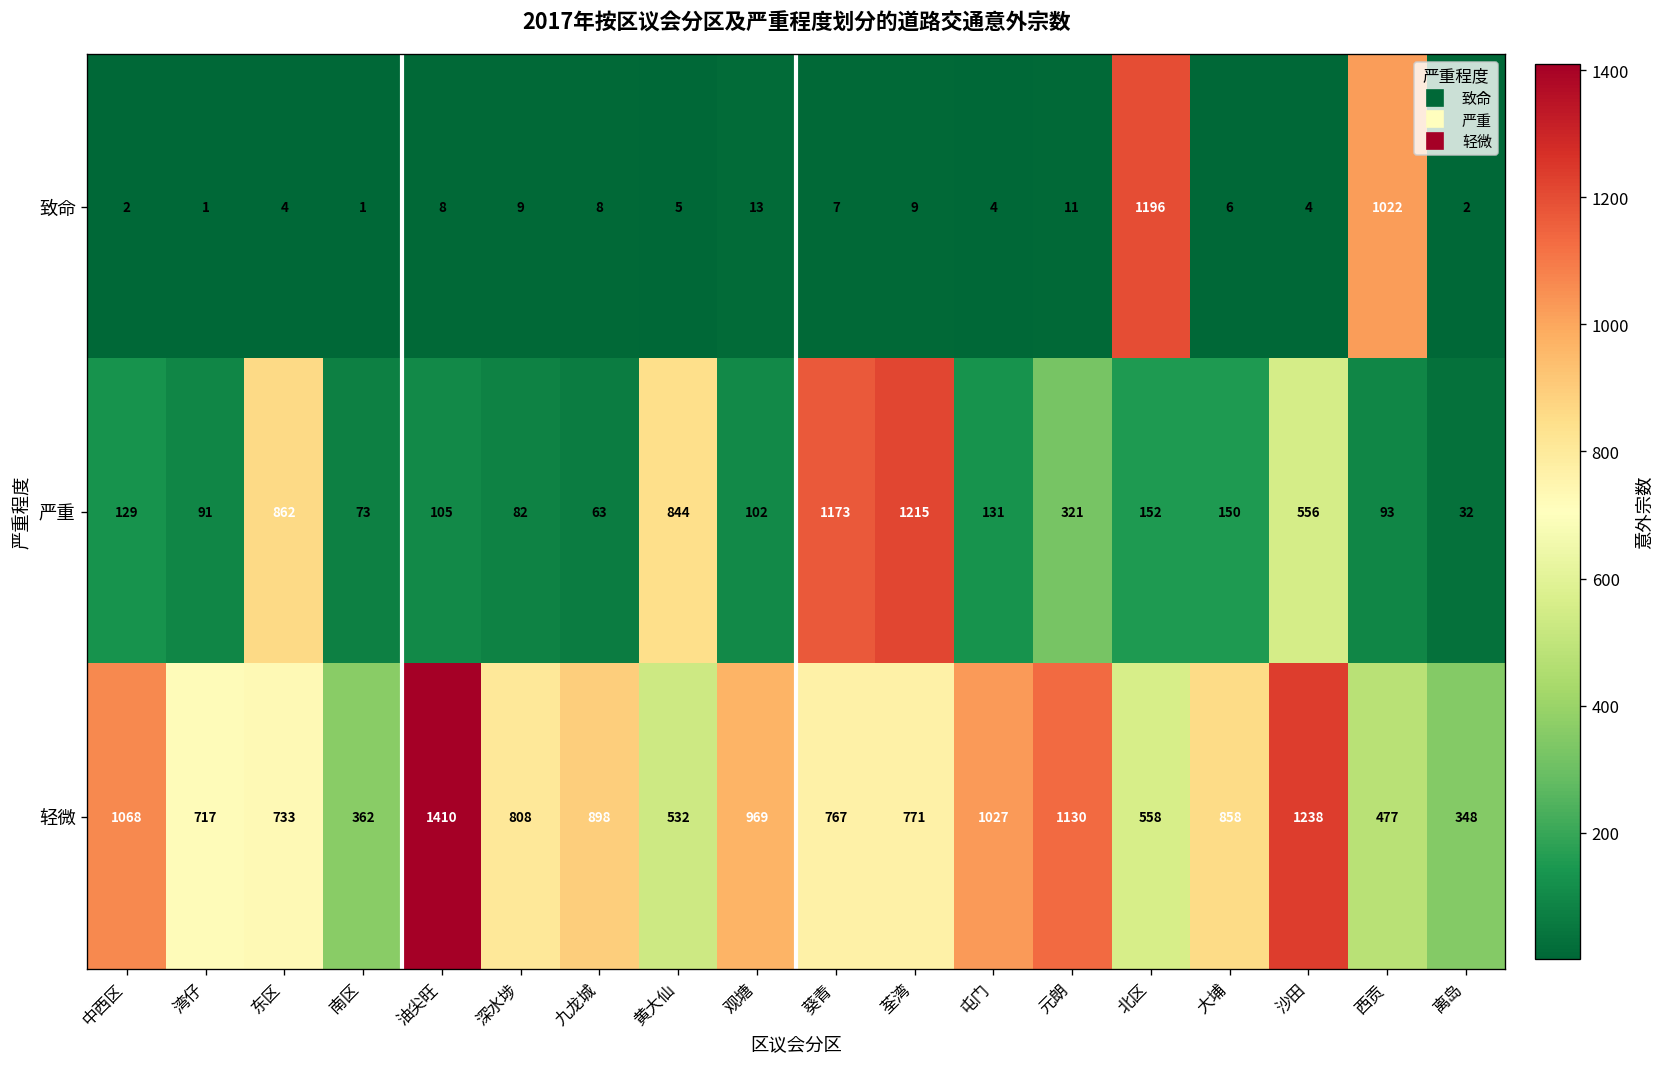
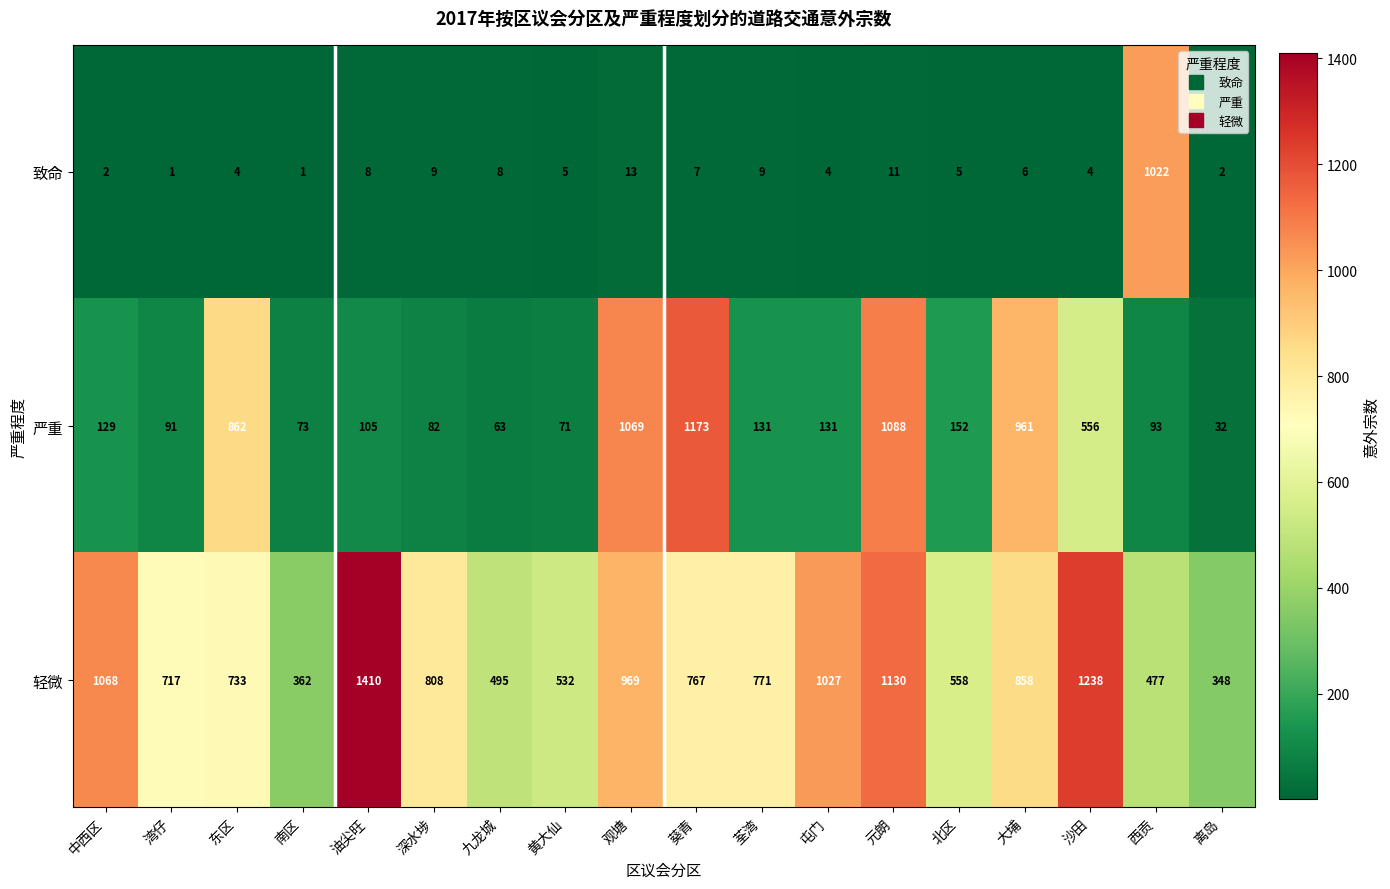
致命, 北区: 1196 -> 5
严重, 黄大仙: 844 -> 71
严重, 观塘: 102 -> 1069
严重, 荃湾: 1215 -> 131
严重, 元朗: 321 -> 1088
严重, 大埔: 150 -> 961
轻微, 九龙城: 898 -> 495
